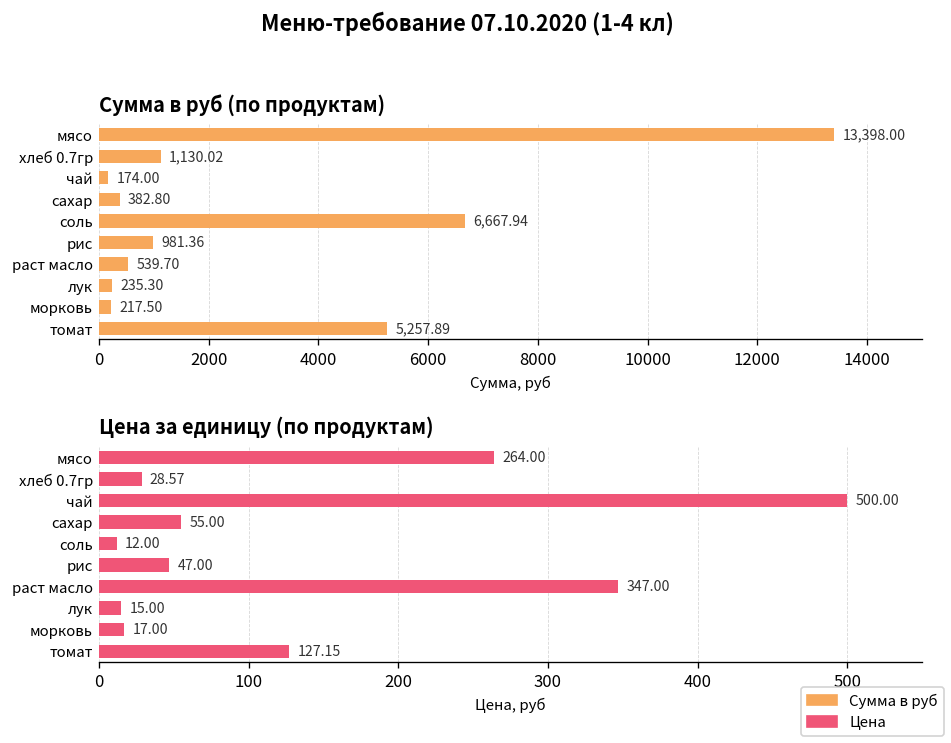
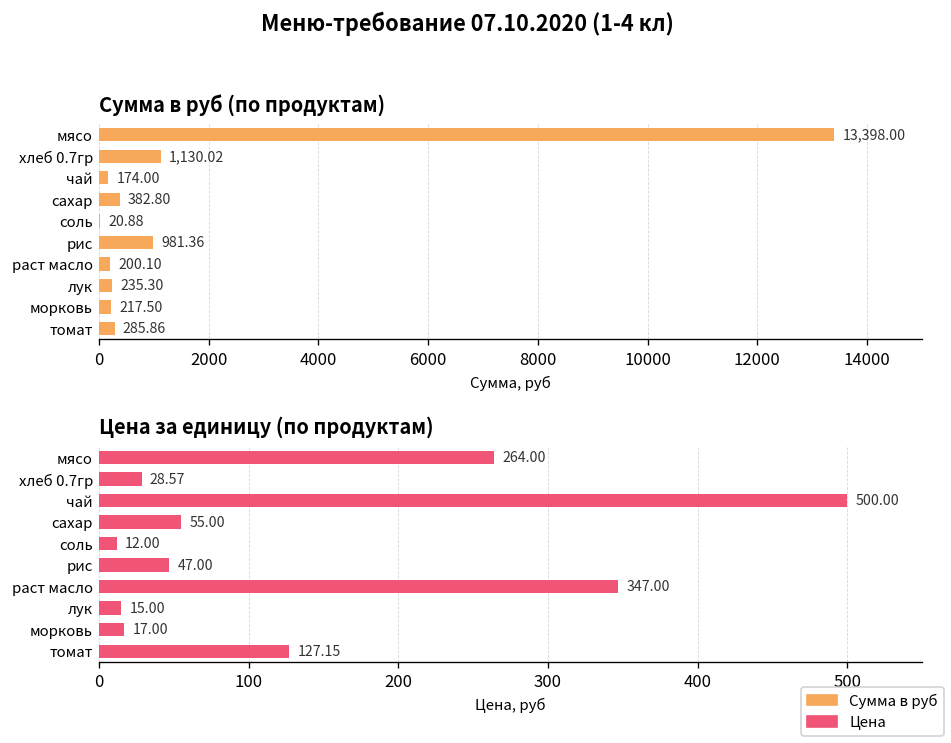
Сумма в руб (по продуктам), соль: 6,667.94 -> 20.88
Сумма в руб (по продуктам), раст масло: 539.70 -> 200.10
Сумма в руб (по продуктам), томат: 5,257.89 -> 285.86
